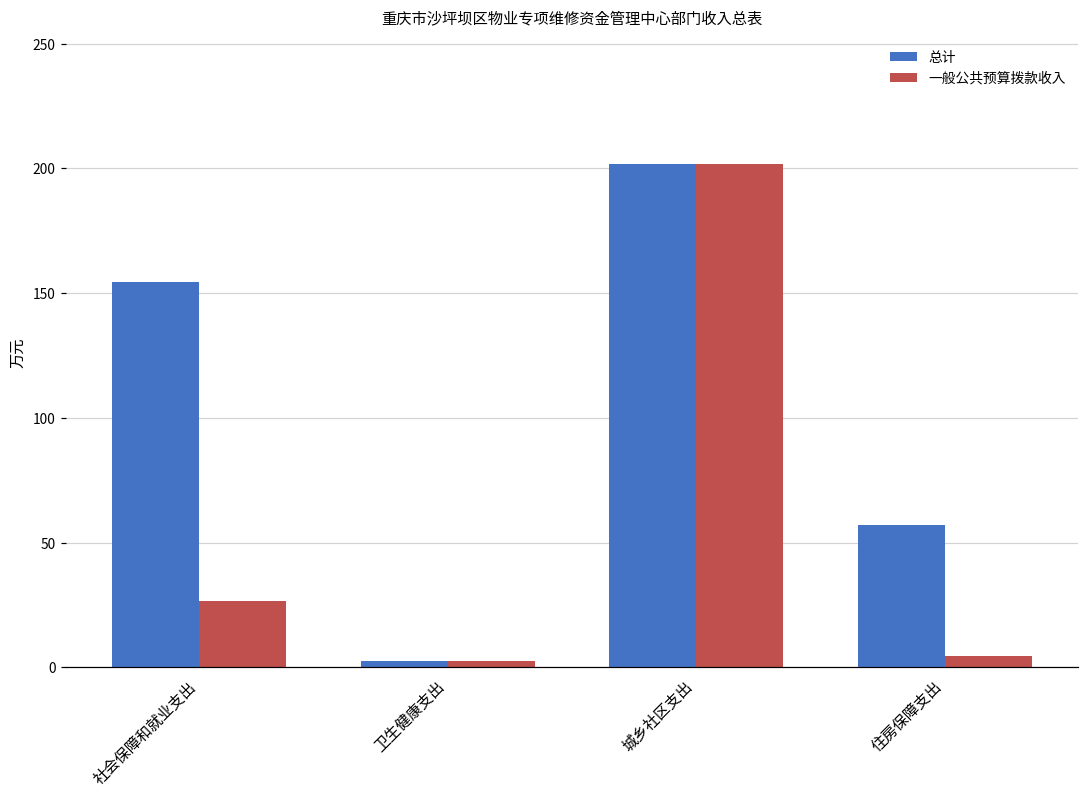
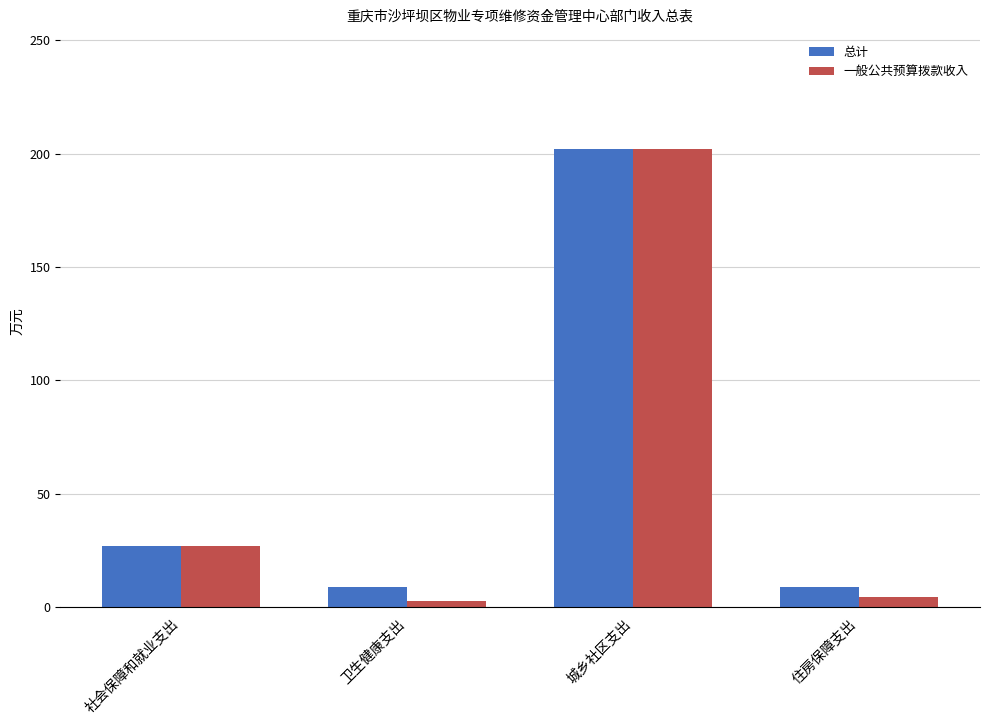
总计, 社会保障和就业支出: 155 -> 27
总计, 卫生健康支出: 3 -> 9
总计, 住房保障支出: 57 -> 9
